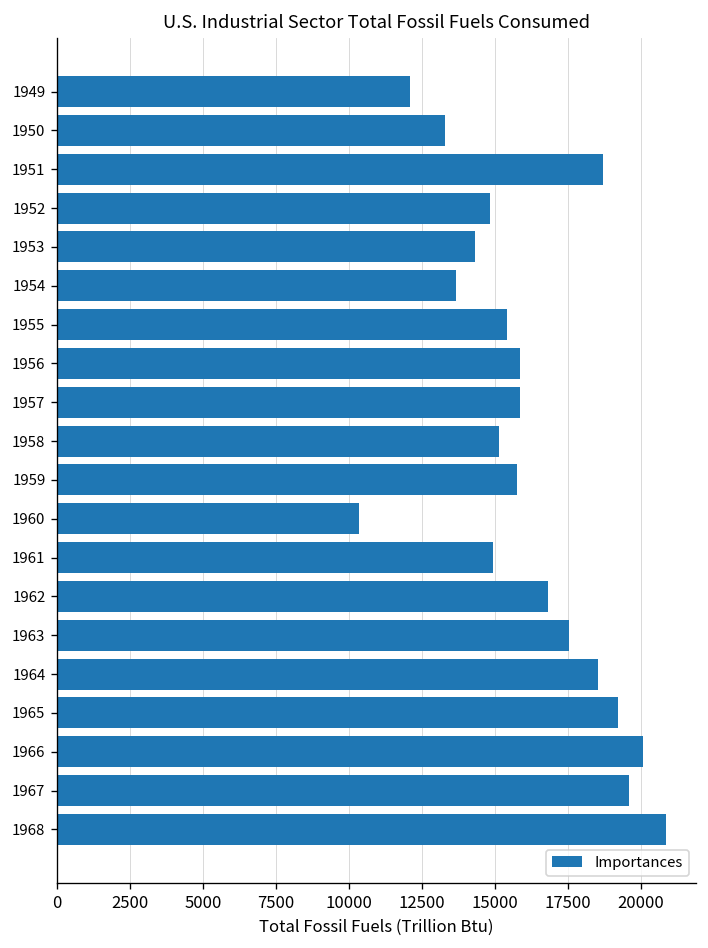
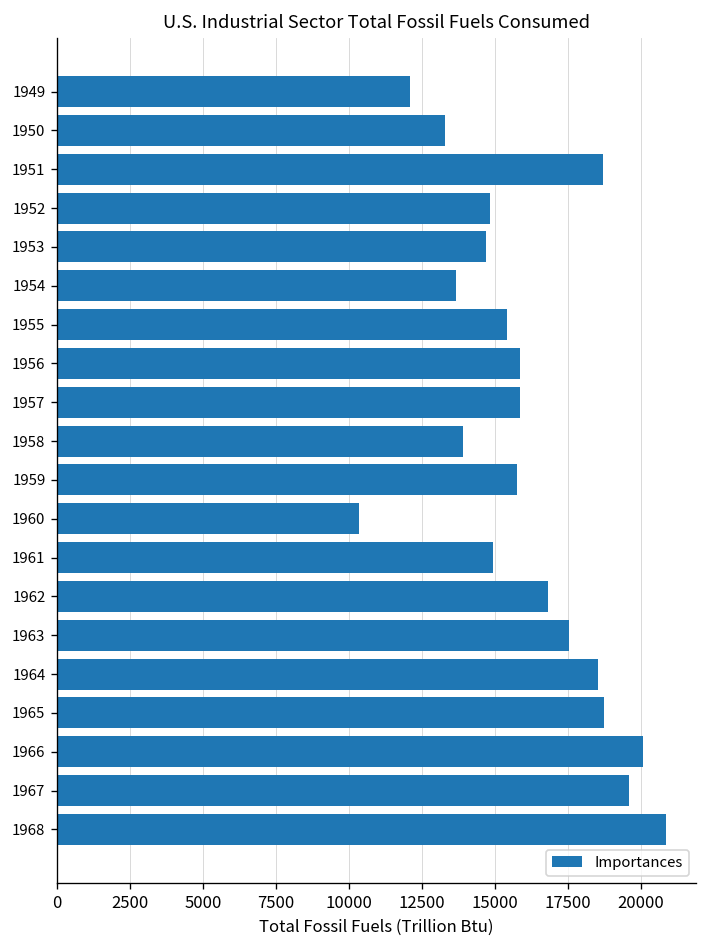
1953: 14300 -> 14700
1958: 15100 -> 13900
1965: 19200 -> 18700
